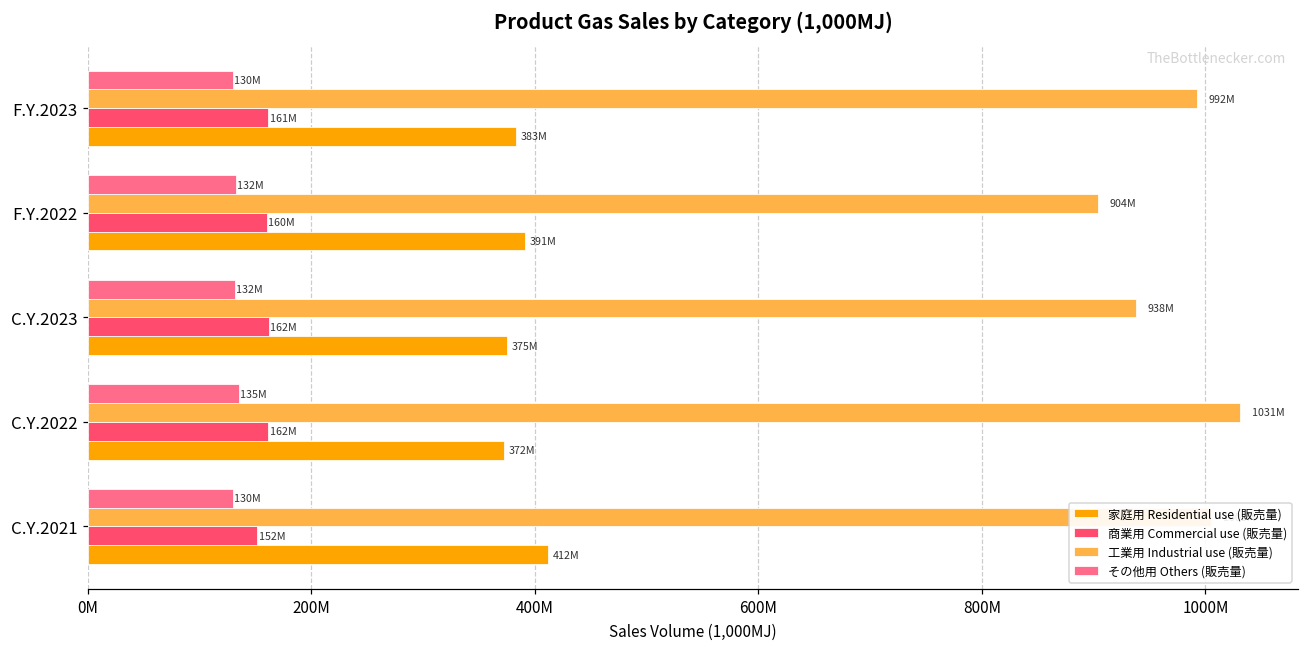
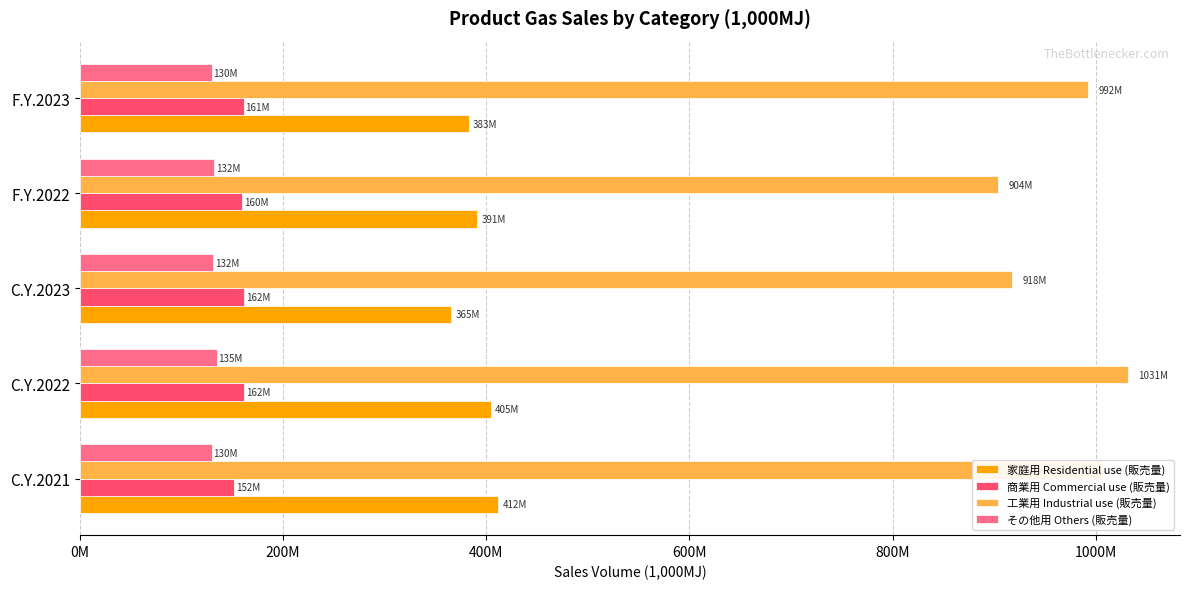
工業用 Industrial use (販売量), C.Y.2023: 938M -> 918M
家庭用 Residential use (販売量), C.Y.2023: 375M -> 365M
家庭用 Residential use (販売量), C.Y.2022: 372M -> 405M
